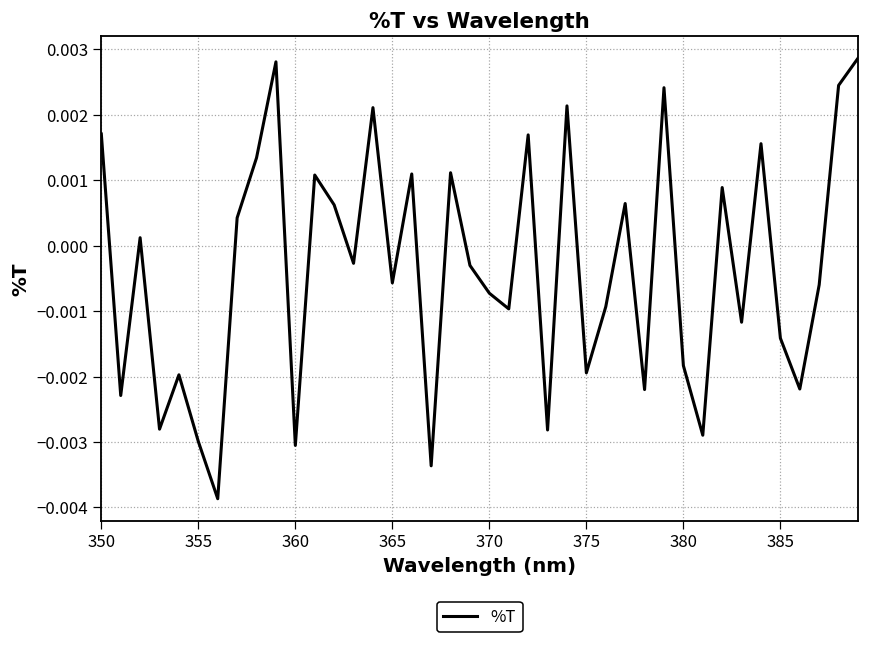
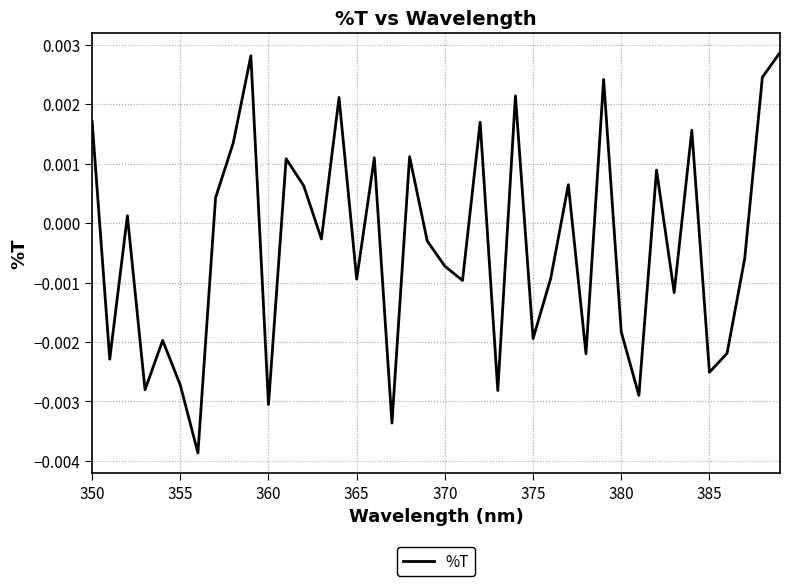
355: -0.0030 -> -0.0027
365: -0.0006 -> -0.0009
385: -0.0014 -> -0.0025
